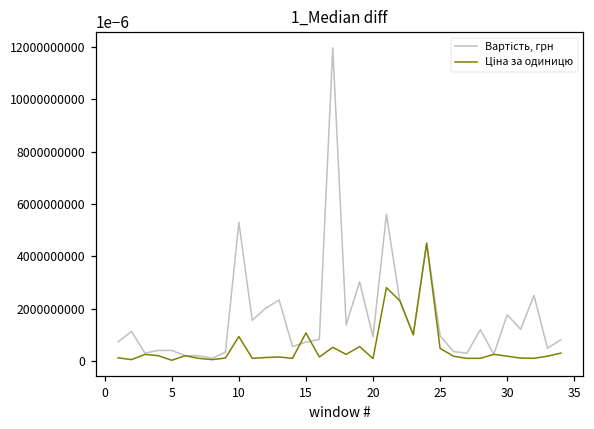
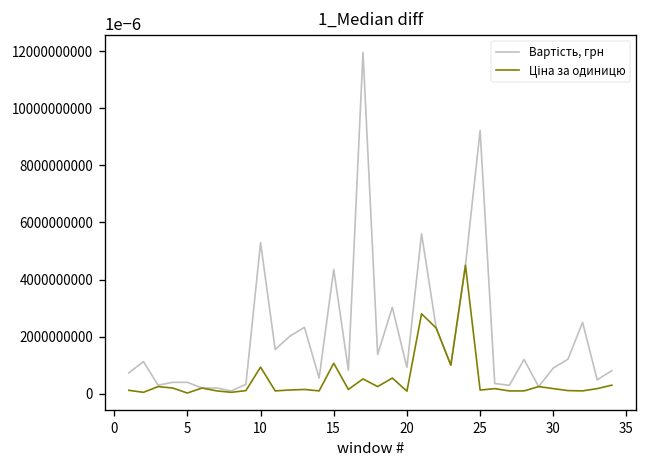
Вартість, грн, 15: 700 -> 4300
Вартість, грн, 25: 1000 -> 9200
Ціна за одиницю, 25: 500 -> 100
Вартість, грн, 30: 1800 -> 900
